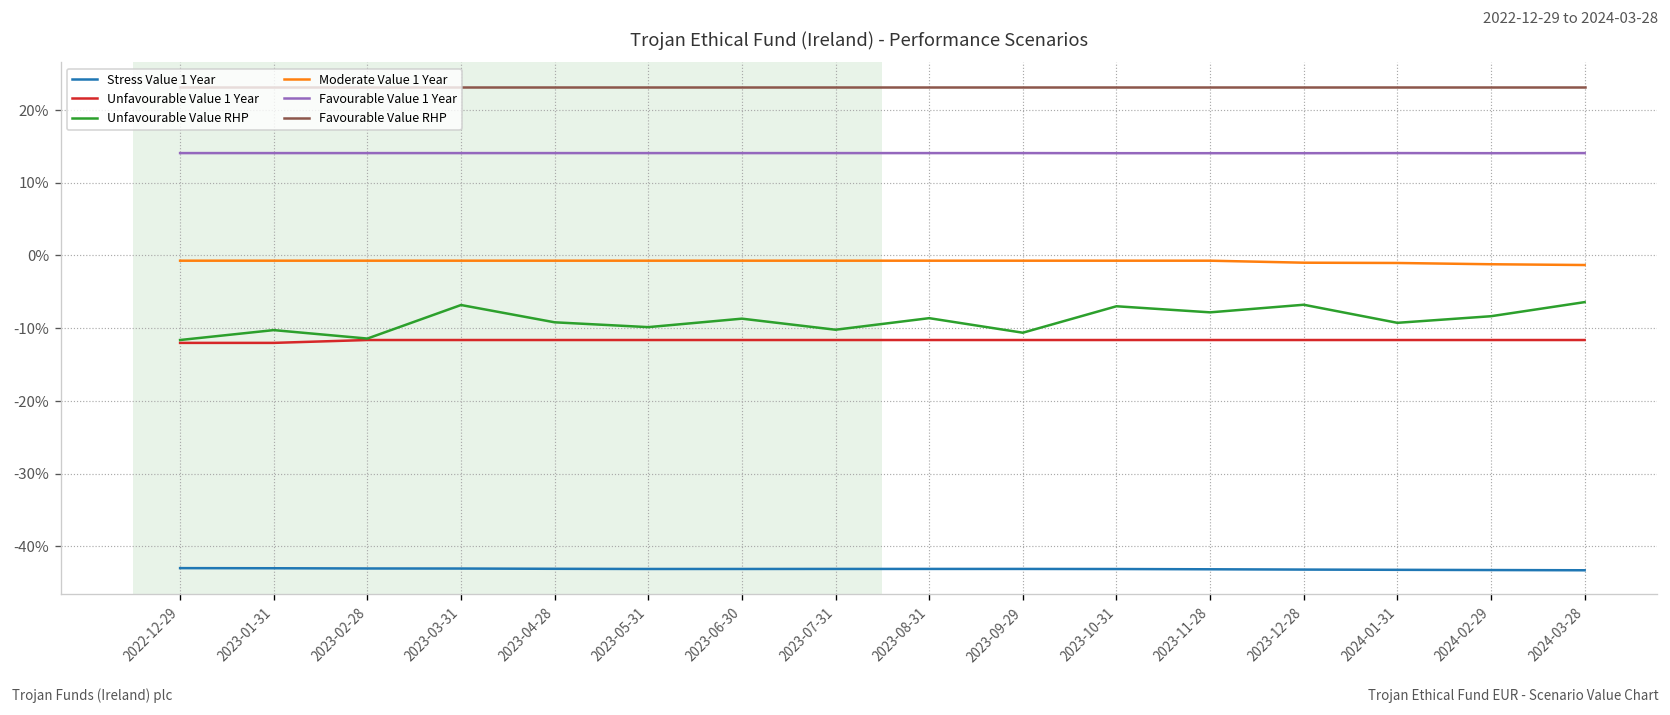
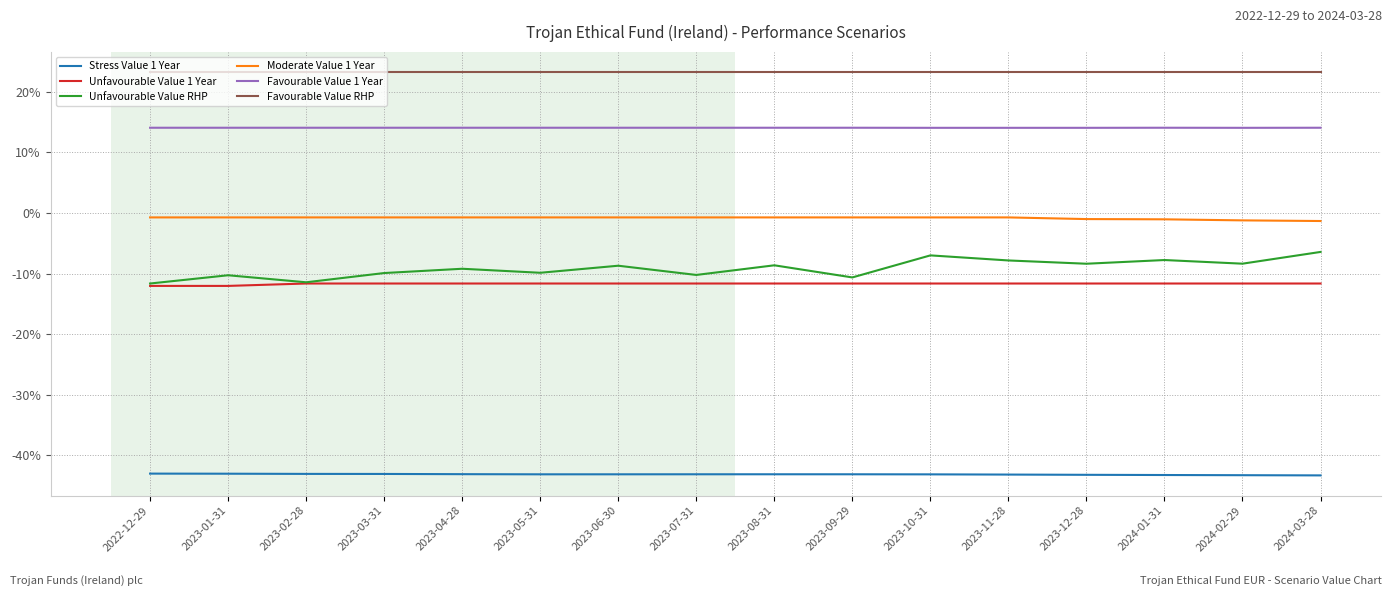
Unfavourable Value RHP, 2023-03-31: -7% -> -10%
Unfavourable Value RHP, 2023-12-28: -7% -> -8%
Unfavourable Value RHP, 2024-01-31: -9% -> -8%
